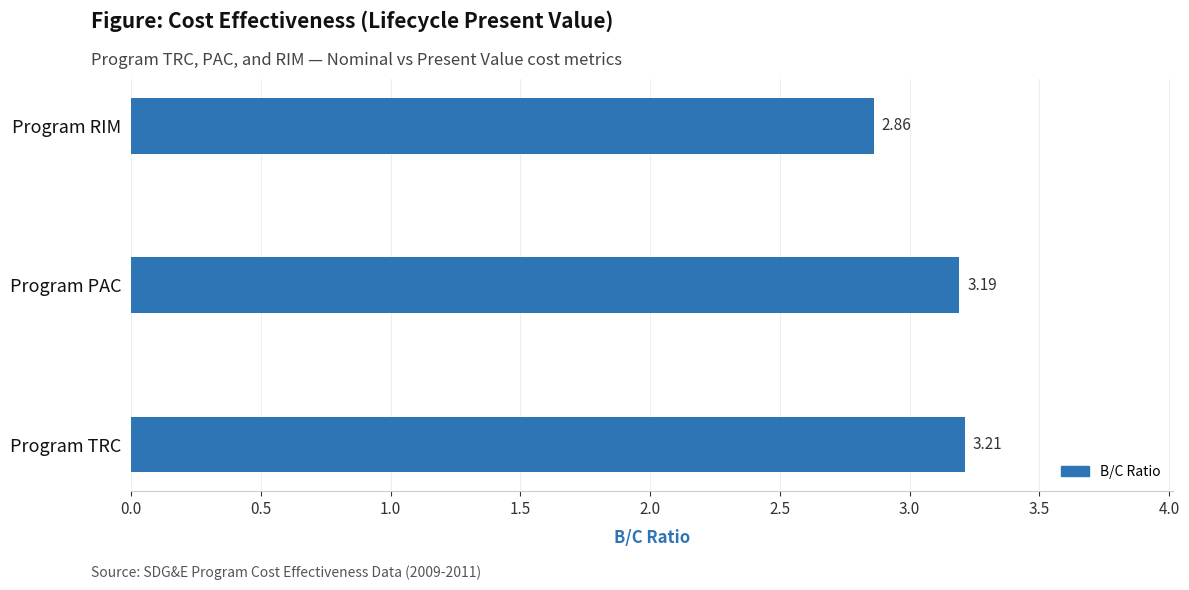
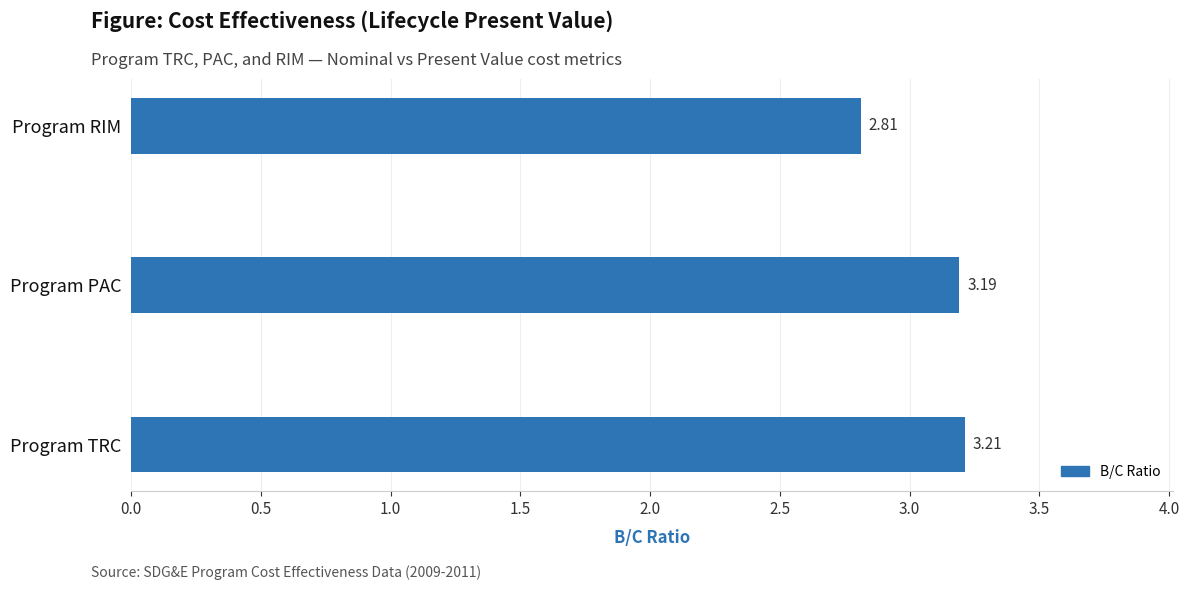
Program RIM: 2.86 -> 2.81
